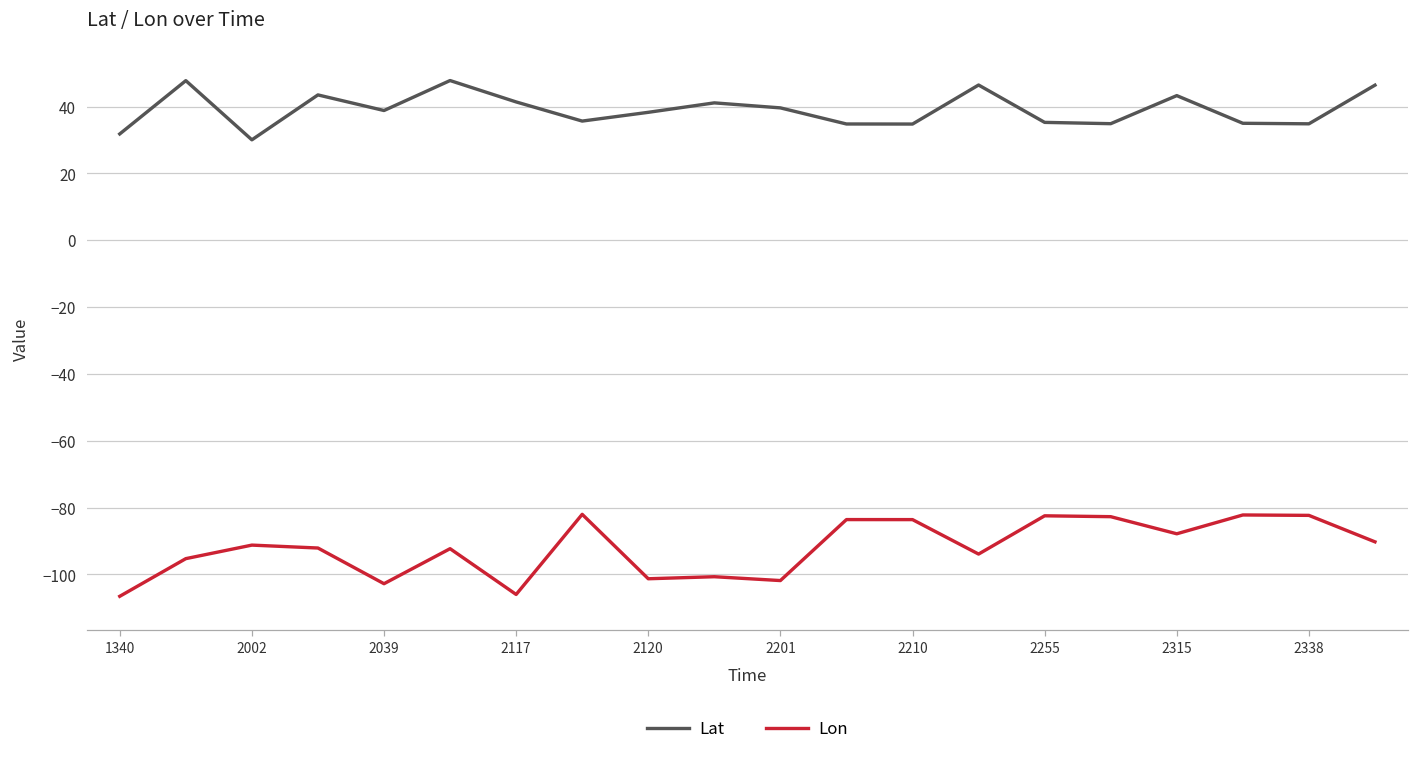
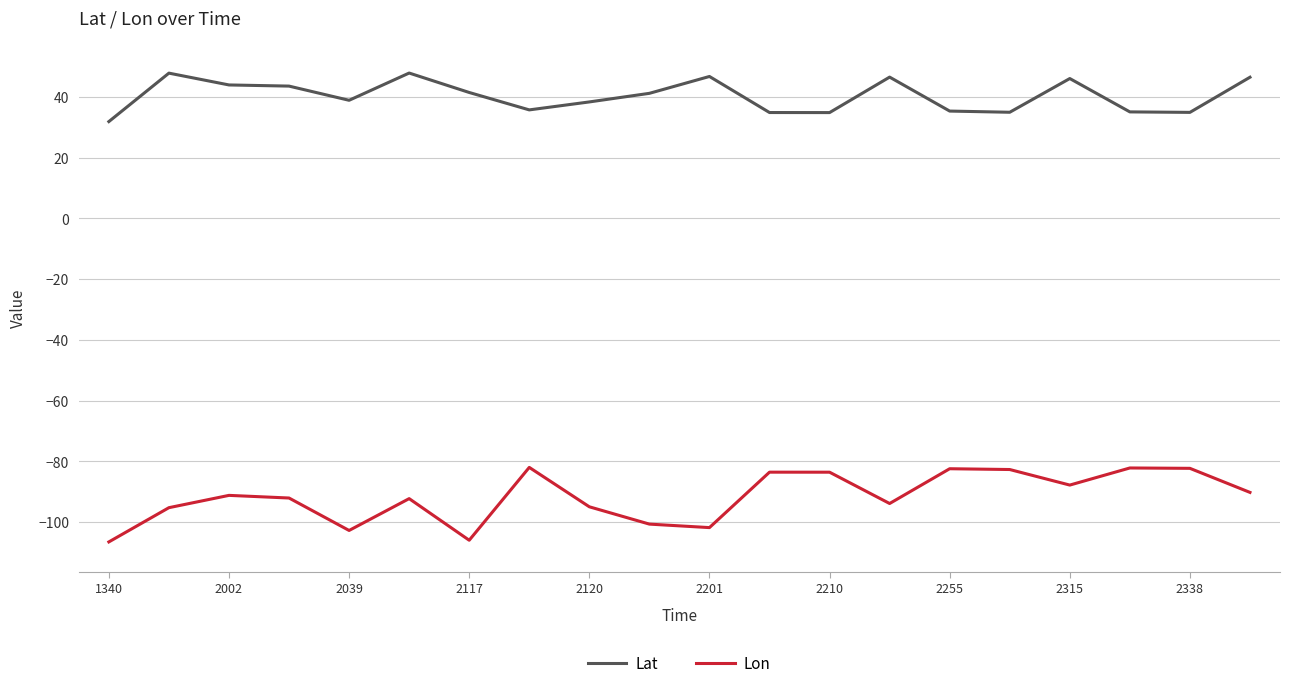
Lat, 2002: 30 -> 44
Lon, 2120: -101 -> -95
Lat, 2201: 40 -> 47
Lat, 2315: 43 -> 46
